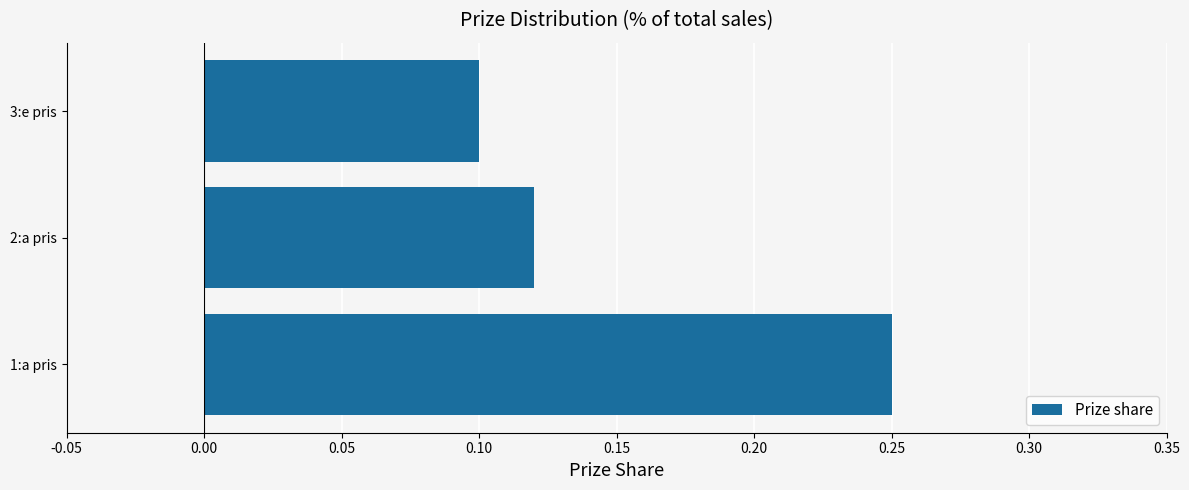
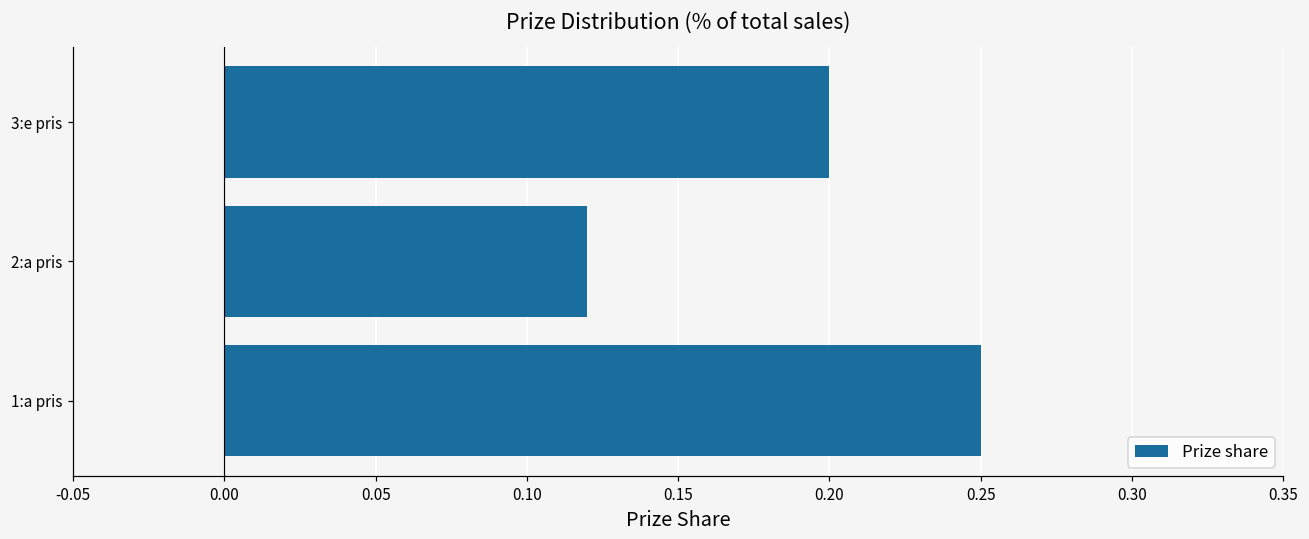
3:e pris: 0.1 -> 0.2
